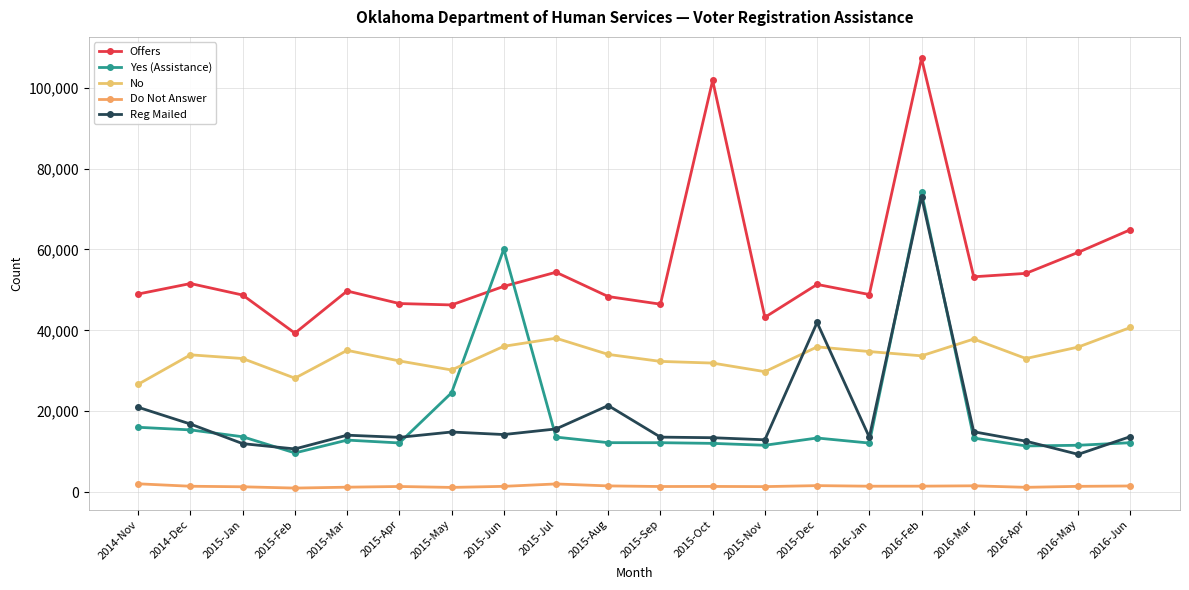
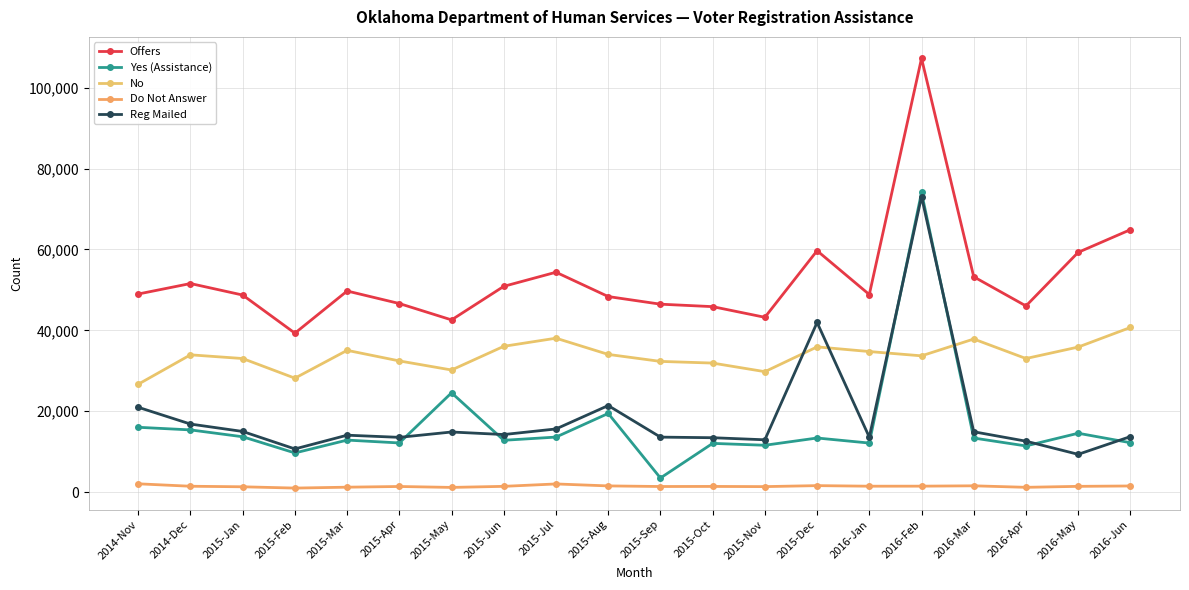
Reg Mailed, 2015-Jan: 12,000 -> 15,000
Offers, 2015-May: 46,000 -> 43,000
Yes (Assistance), 2015-Jun: 60,000 -> 13,000
Yes (Assistance), 2015-Aug: 12,000 -> 19,000
Yes (Assistance), 2015-Sep: 12,000 -> 3,000
Offers, 2015-Oct: 102,000 -> 46,000
Offers, 2015-Dec: 51,000 -> 60,000
Offers, 2016-Apr: 54,000 -> 46,000
Yes (Assistance), 2016-May: 12,000 -> 15,000
